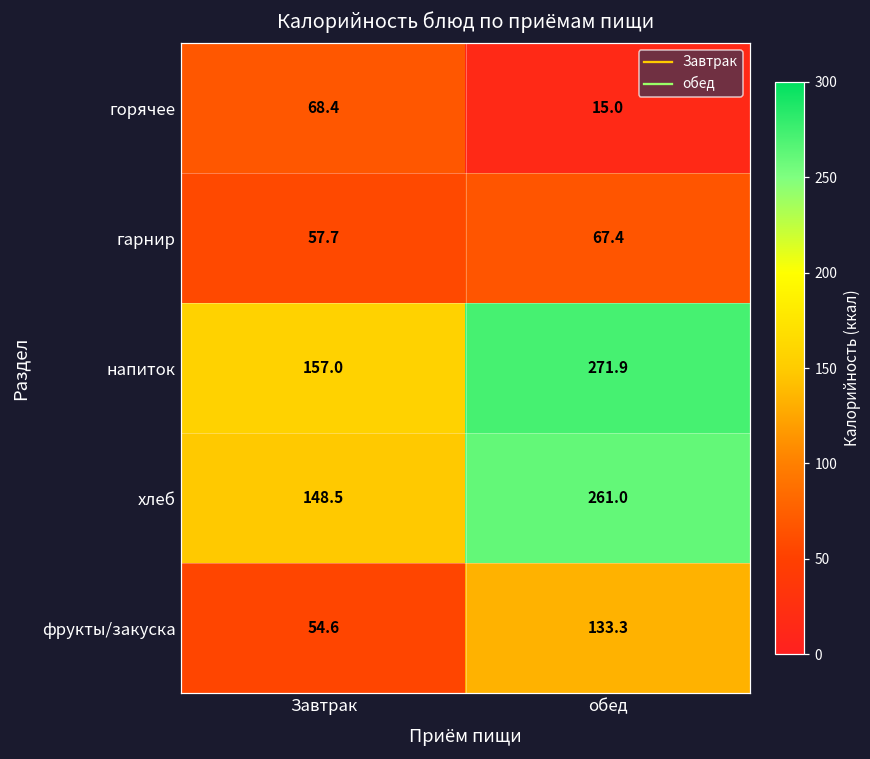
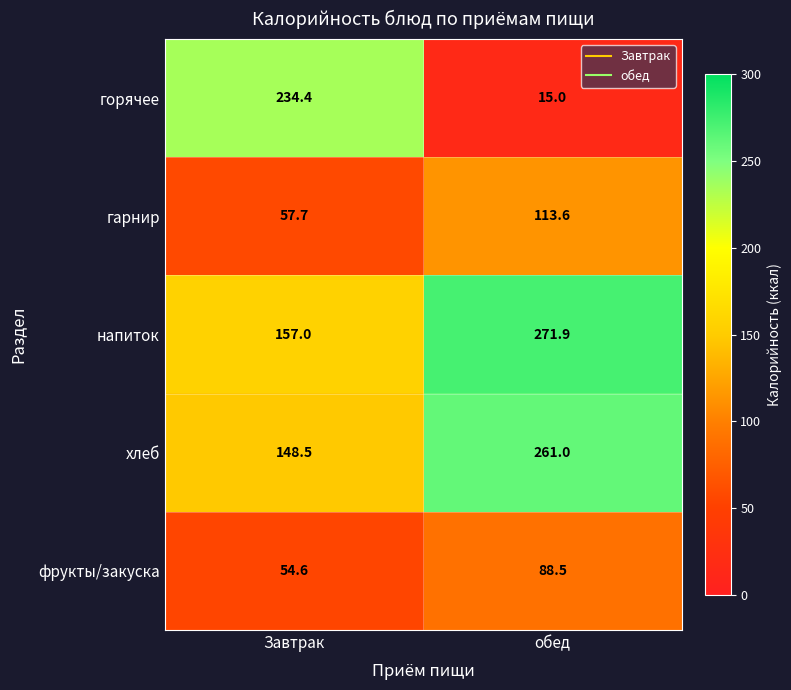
горячее, Завтрак: 68.4 -> 234.4
гарнир, обед: 67.4 -> 113.6
фрукты/закуска, обед: 133.3 -> 88.5
